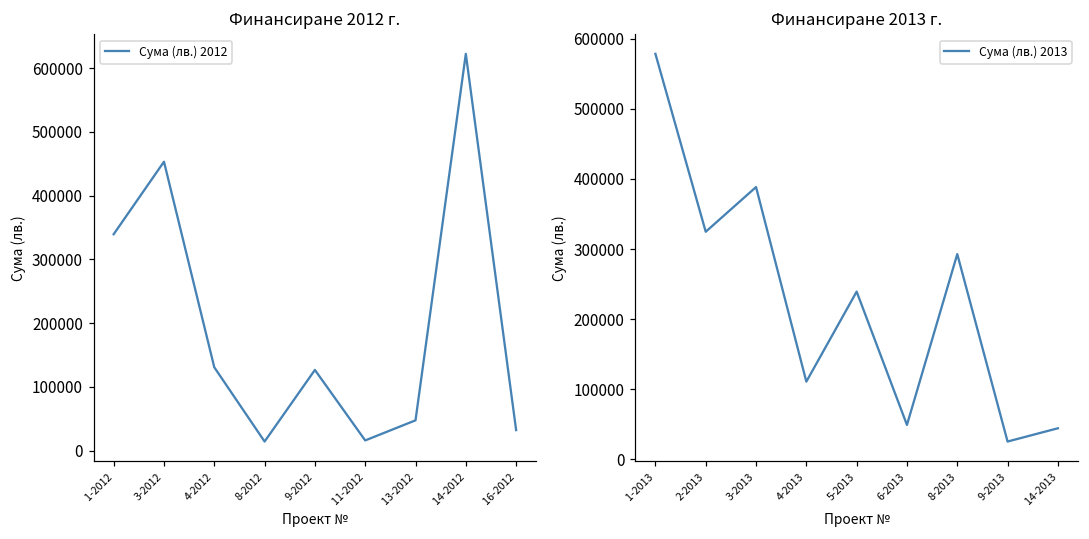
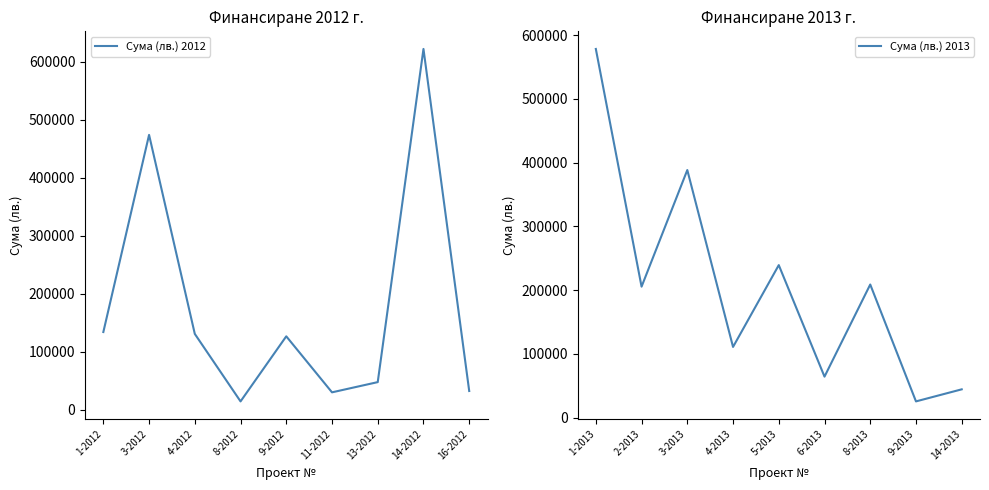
Финансиране 2012 г., 1-2012: 340000 -> 130000
Финансиране 2012 г., 3-2012: 450000 -> 470000
Финансиране 2012 г., 11-2012: 20000 -> 30000
Финансиране 2013 г., 2-2013: 320000 -> 210000
Финансиране 2013 г., 6-2013: 50000 -> 60000
Финансиране 2013 г., 8-2013: 290000 -> 210000
